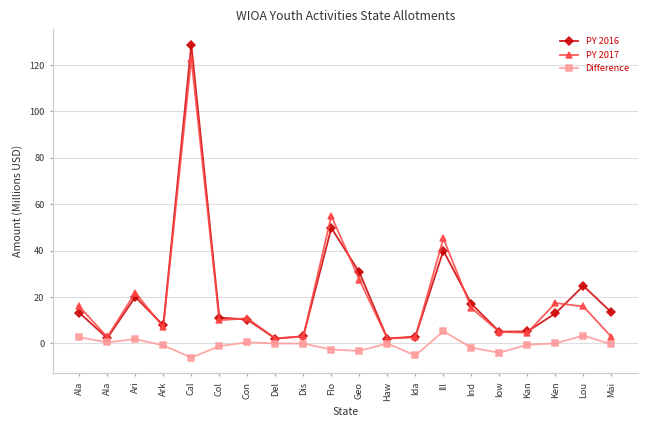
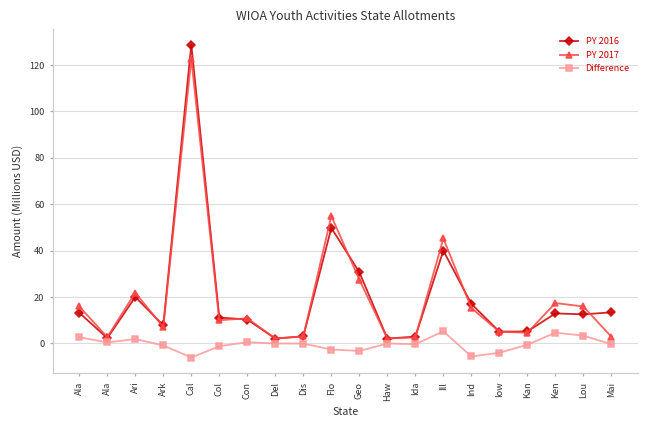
Difference, Ida: -5 -> 0
Difference, Ind: -2 -> -6
Difference, Ken: 0 -> 5
PY 2016, Lou: 25 -> 13
